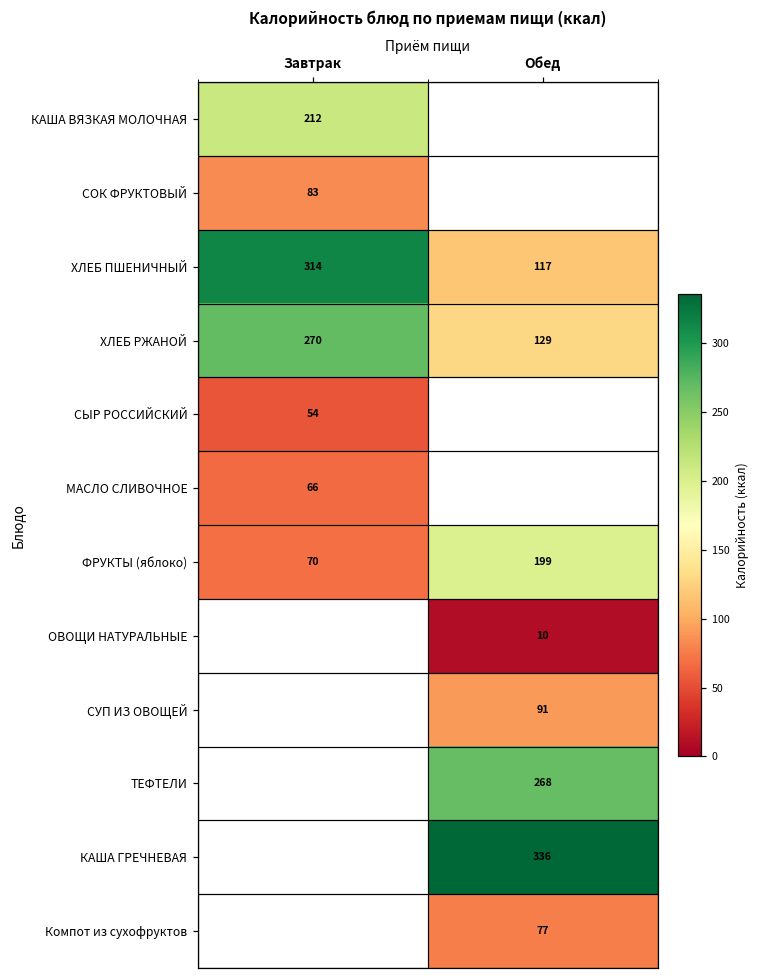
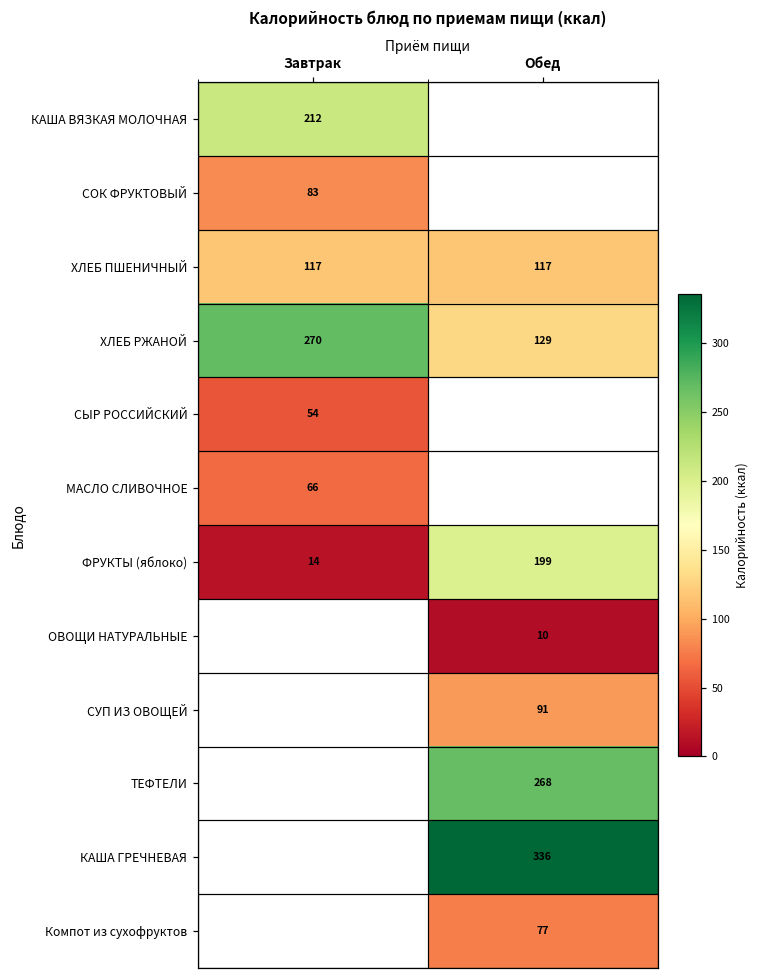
ХЛЕБ ПШЕНИЧНЫЙ, Завтрак: 314 -> 117
ФРУКТЫ (яблоко), Завтрак: 70 -> 14
